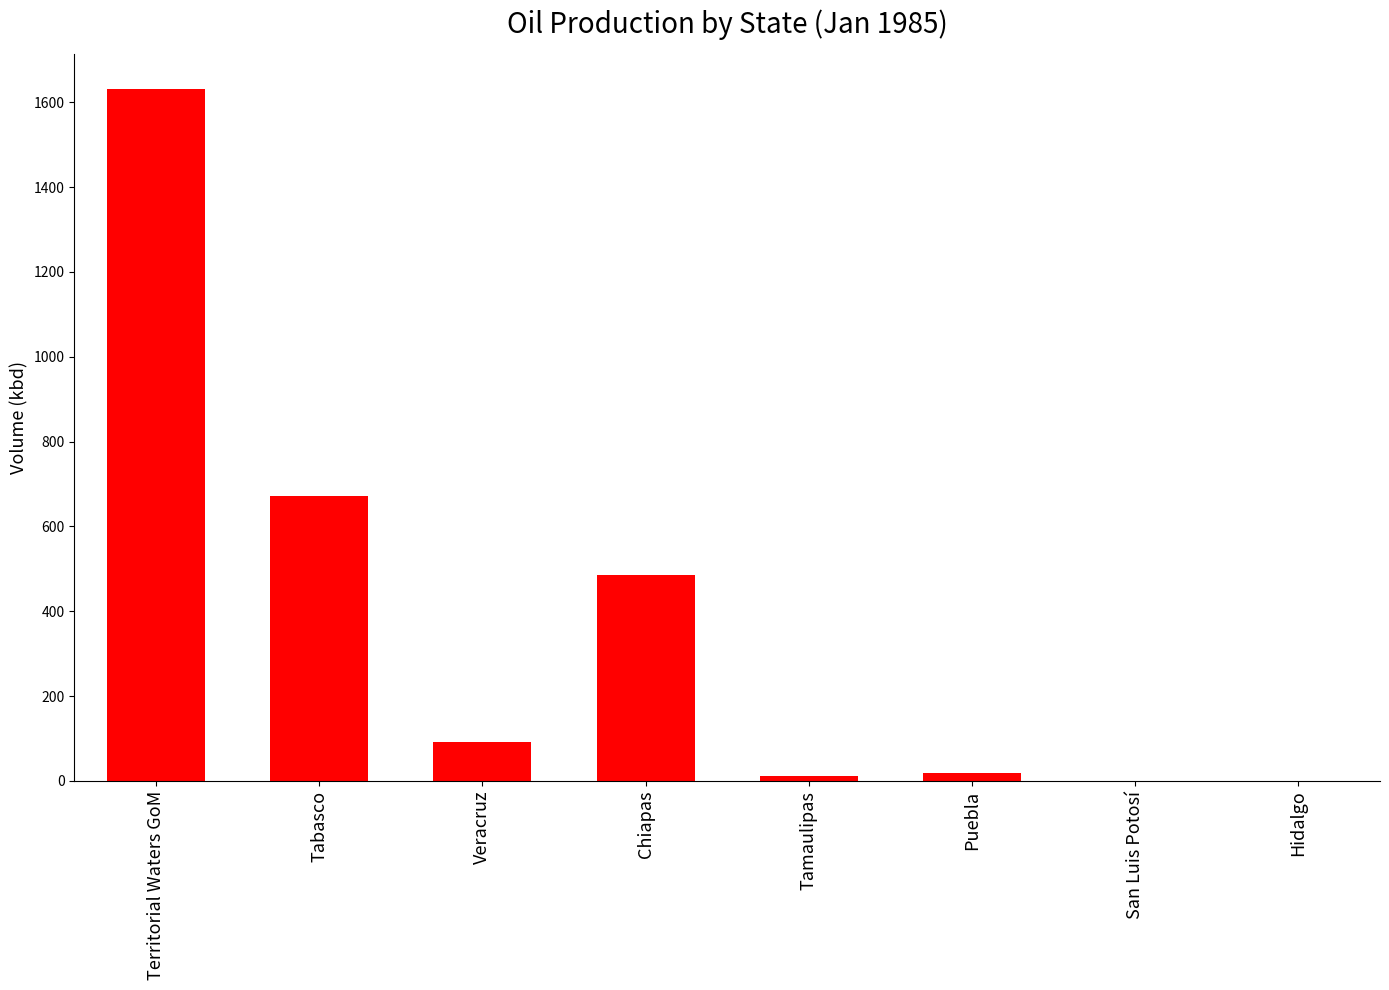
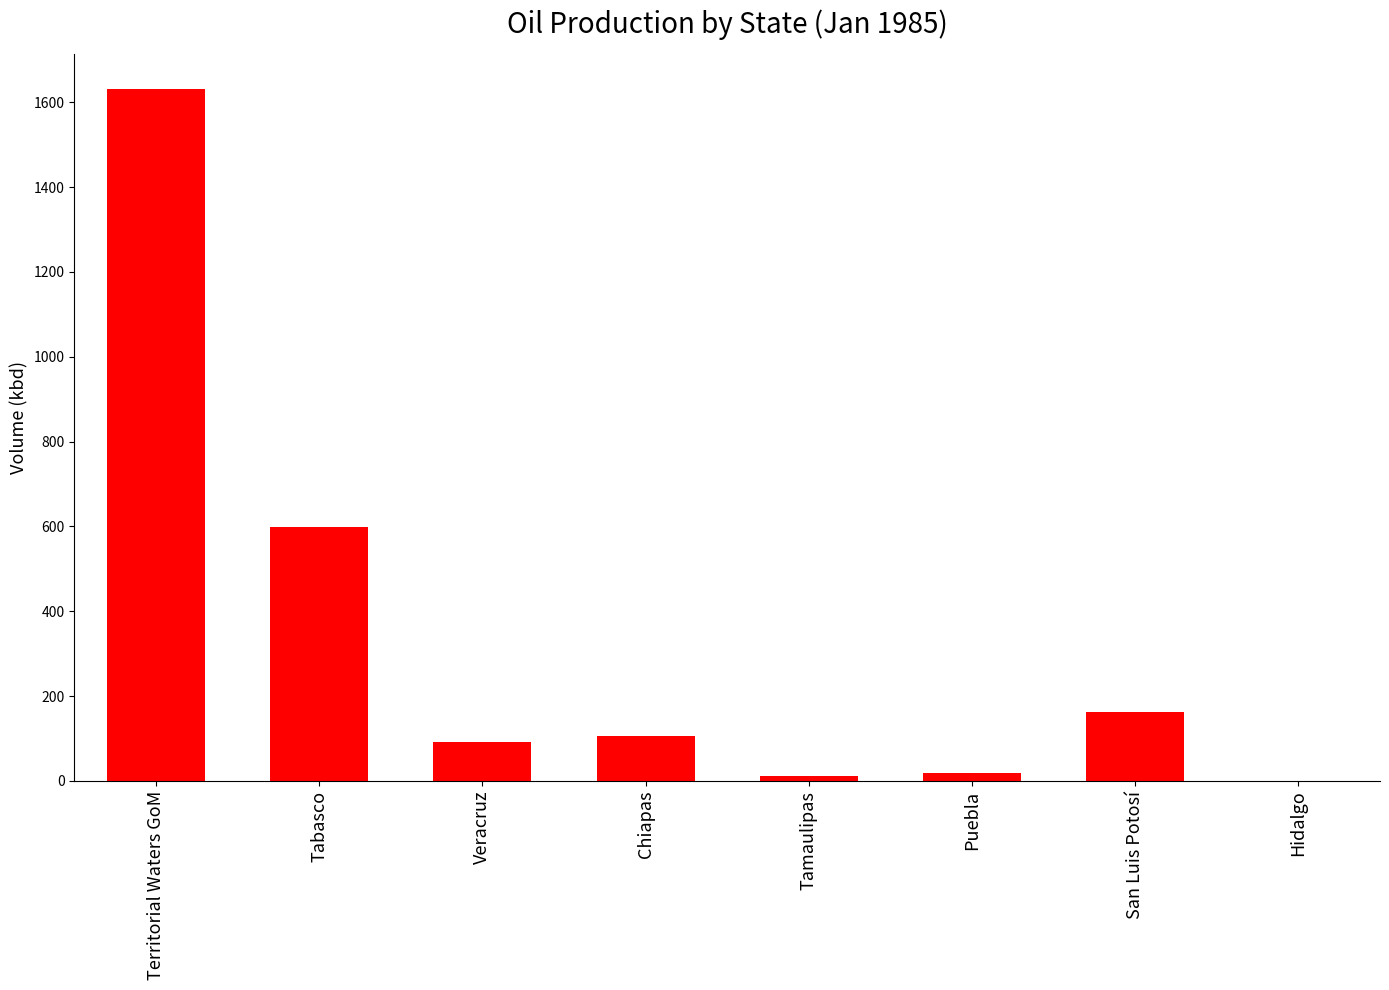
Tabasco: 670 -> 600
Chiapas: 490 -> 110
San Luis Potosí: 0 -> 160
